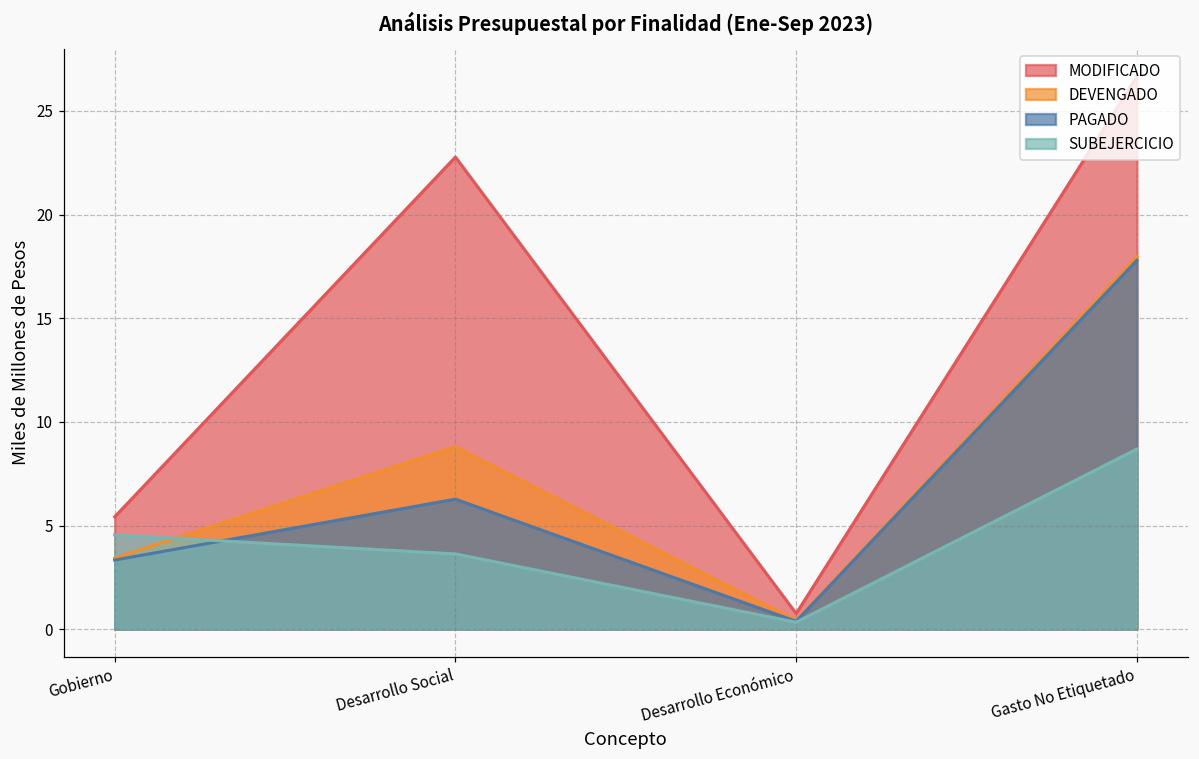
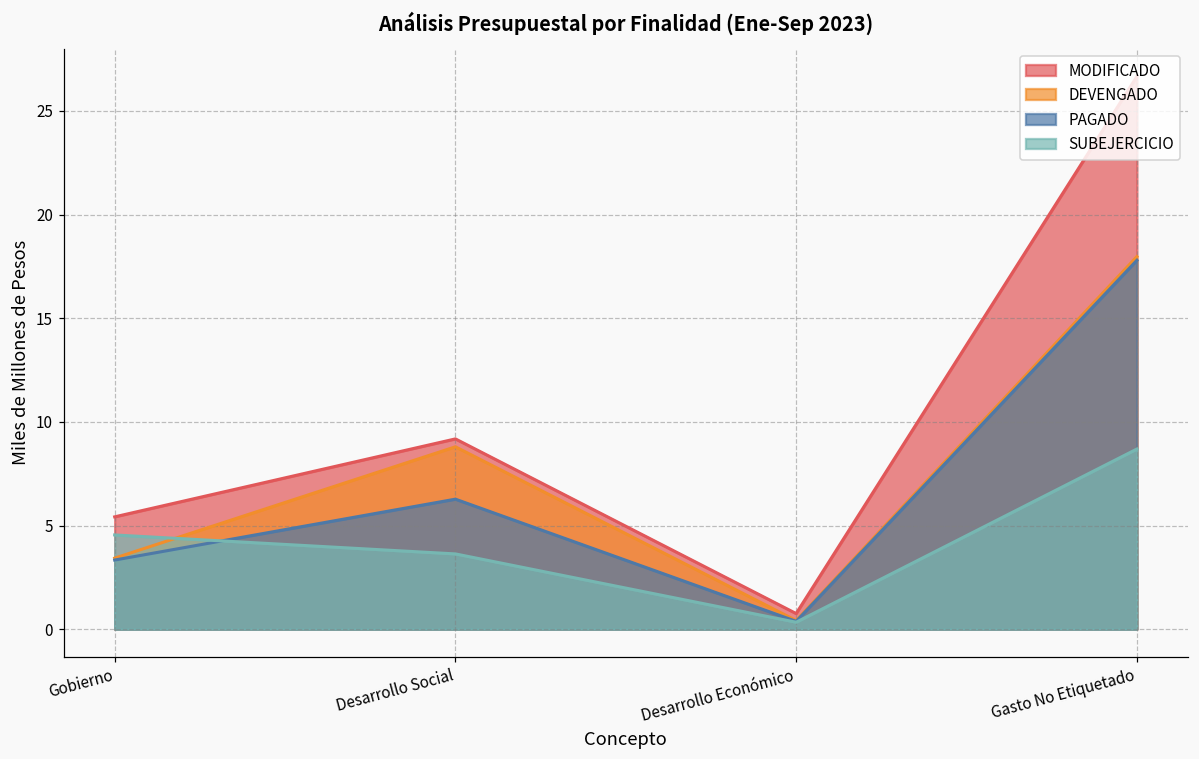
MODIFICADO, Desarrollo Social: 22.8 -> 9.2
